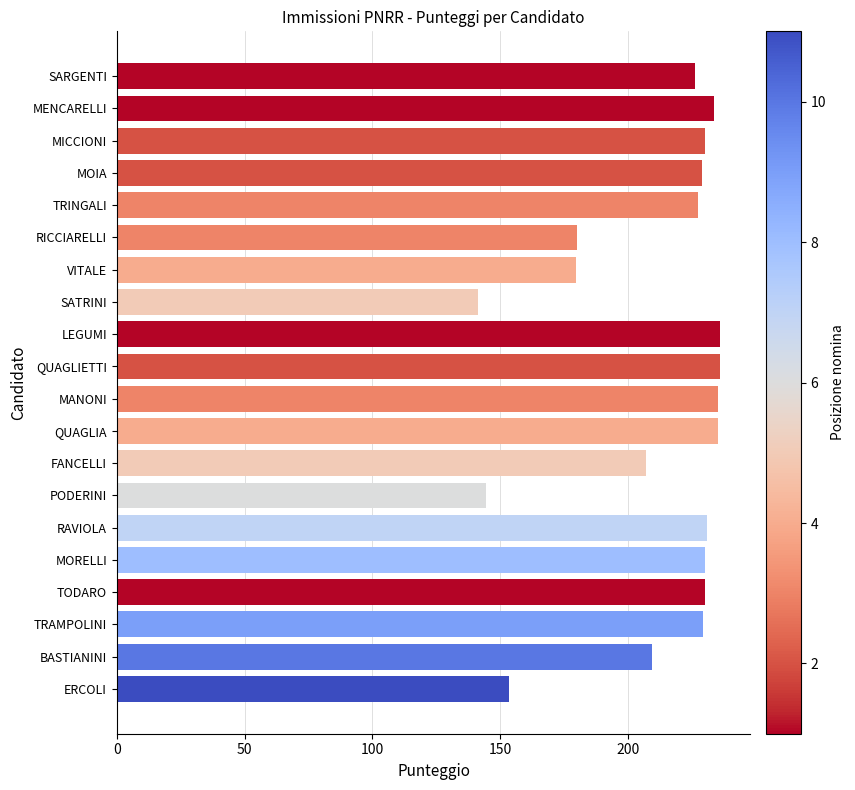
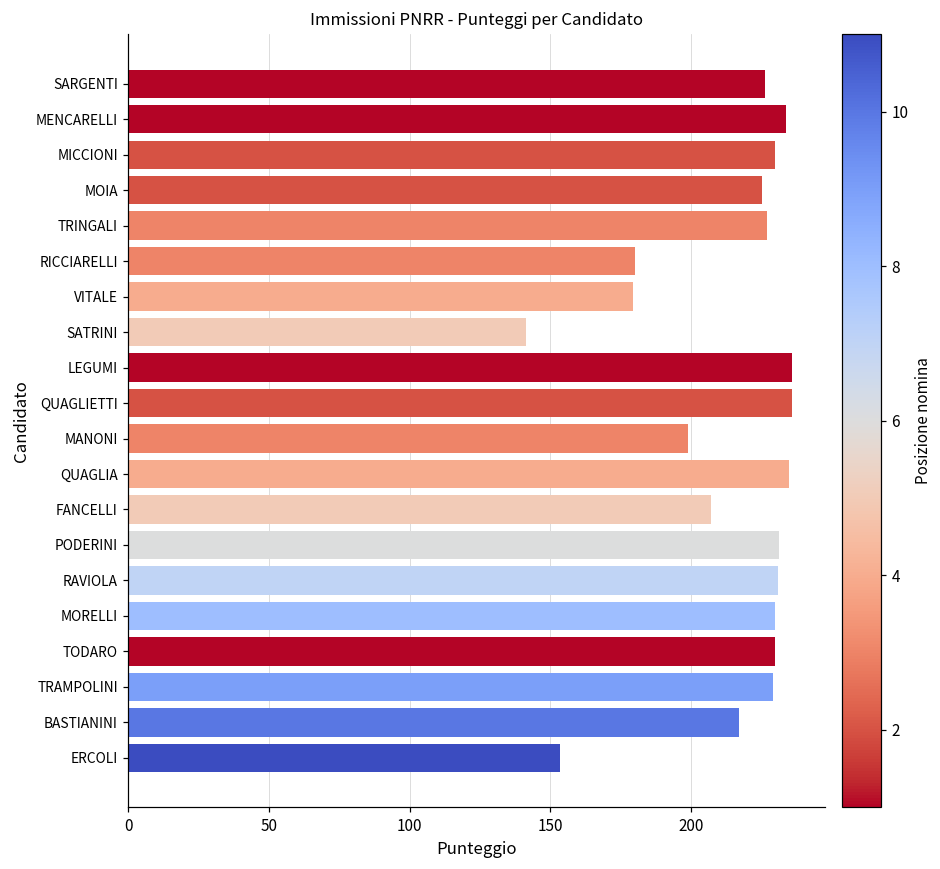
MOIA: 229 -> 225
MANONI: 235 -> 199
PODERINI: 145 -> 231
BASTIANINI: 210 -> 217
